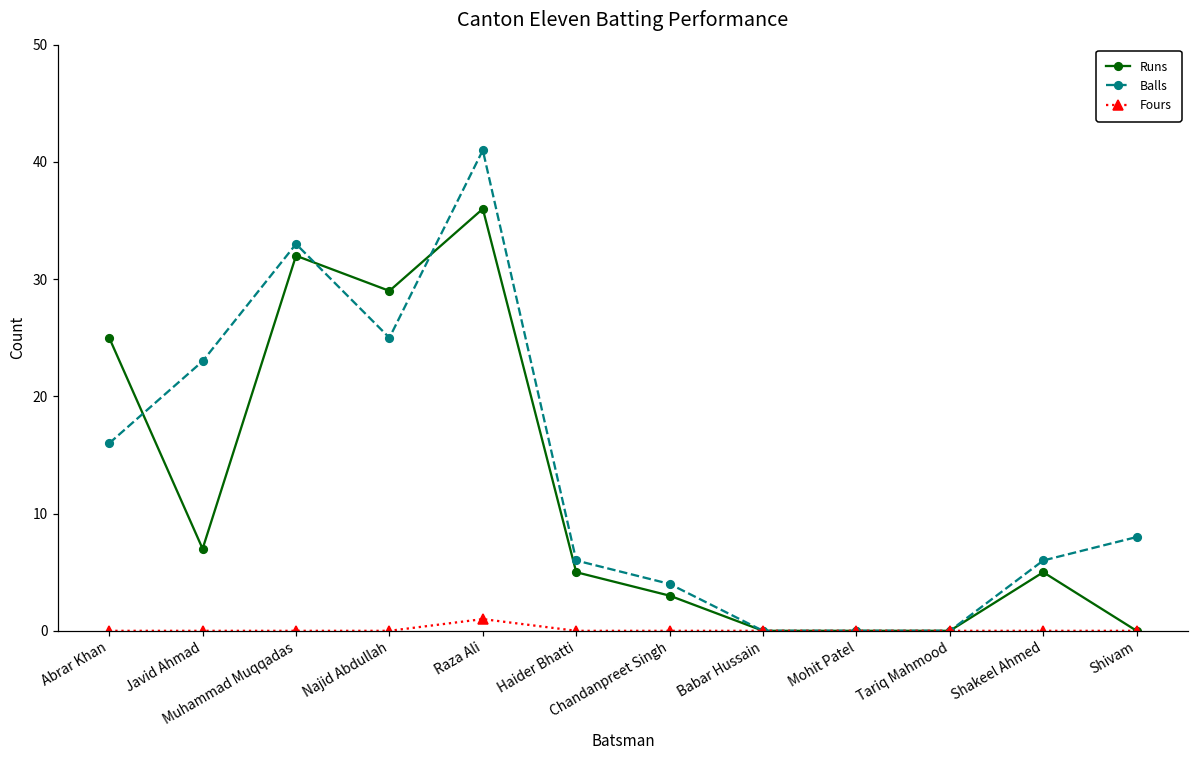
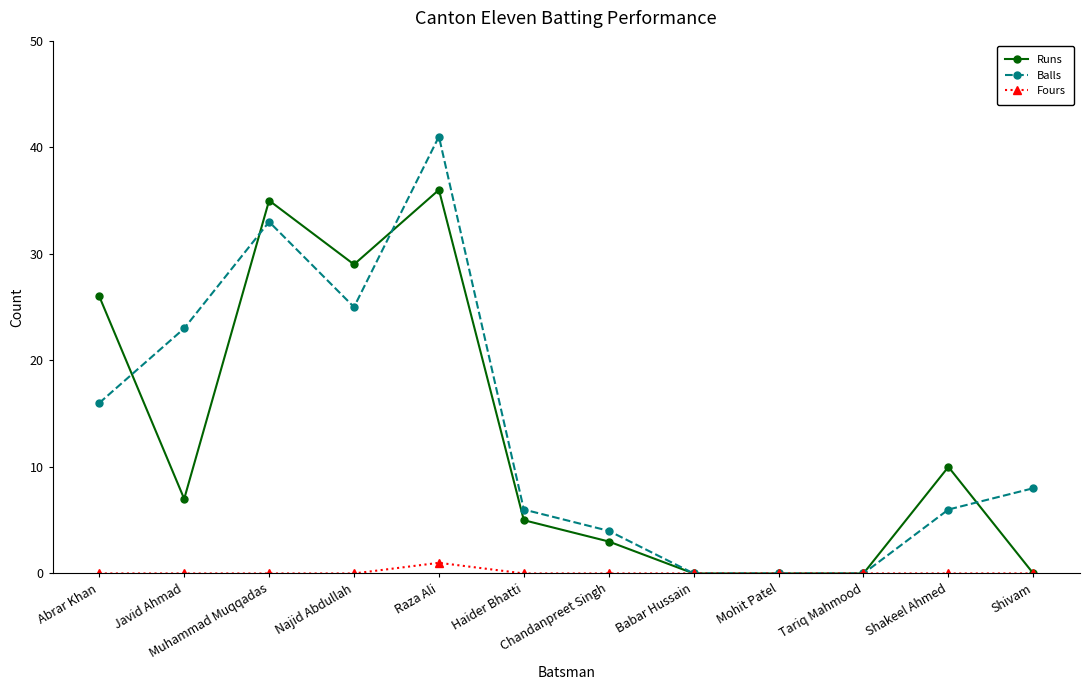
Runs, Abrar Khan: 25 -> 26
Runs, Muhammad Muqqadas: 32 -> 35
Runs, Shakeel Ahmed: 5 -> 10
